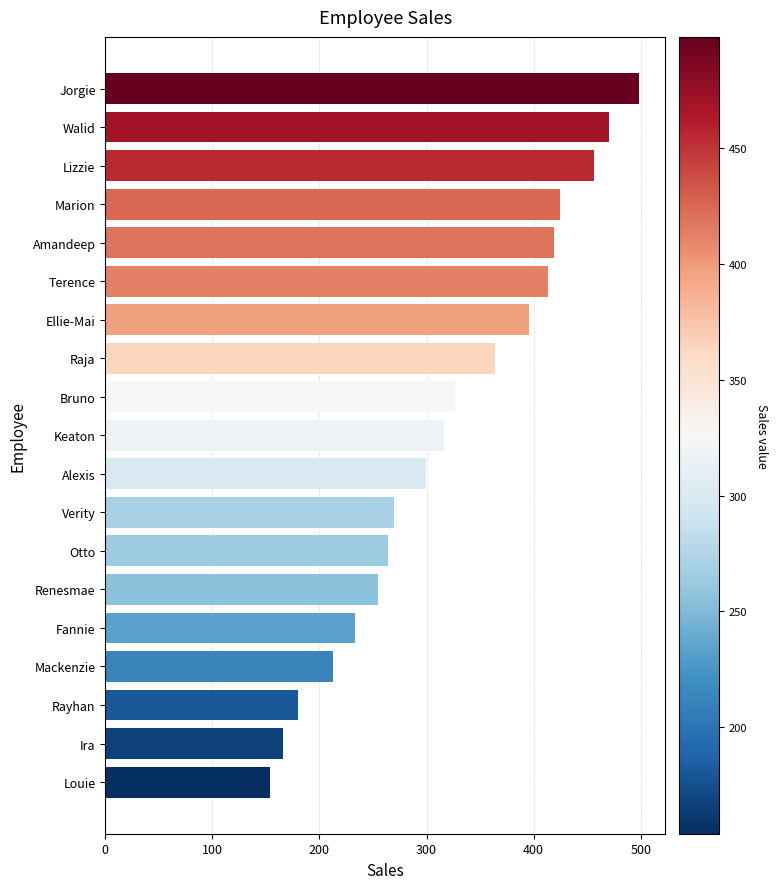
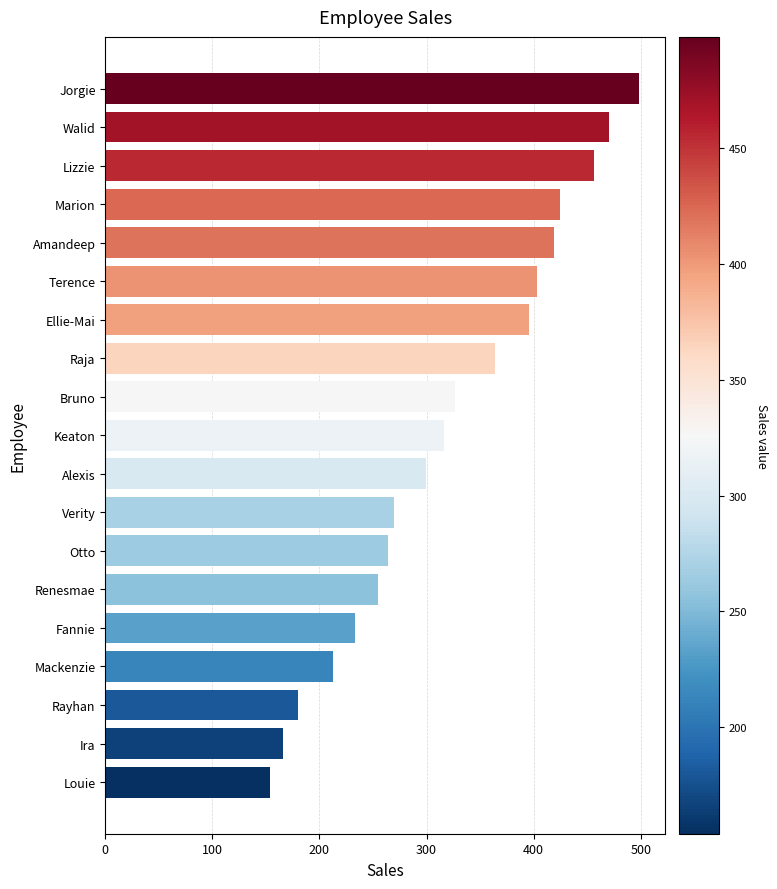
Terence: 413 -> 403
